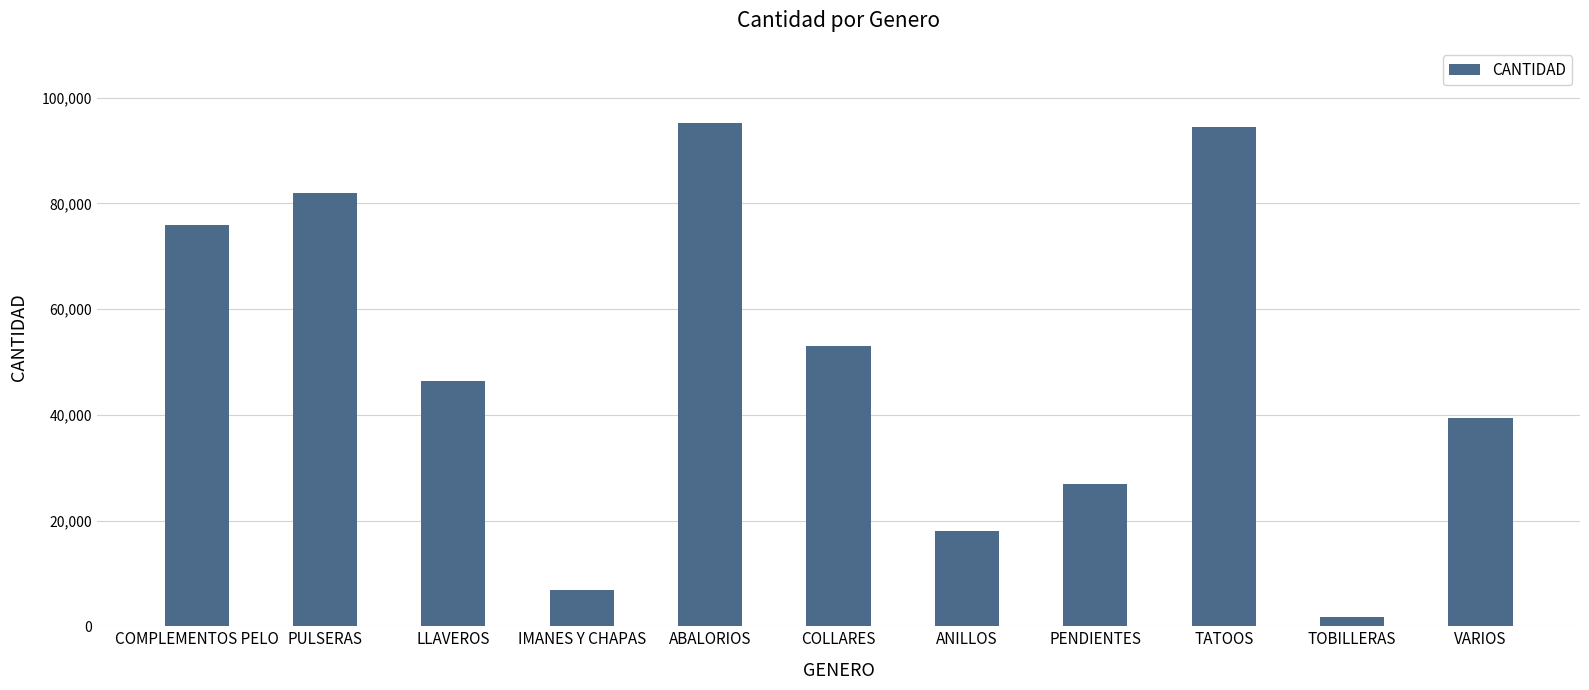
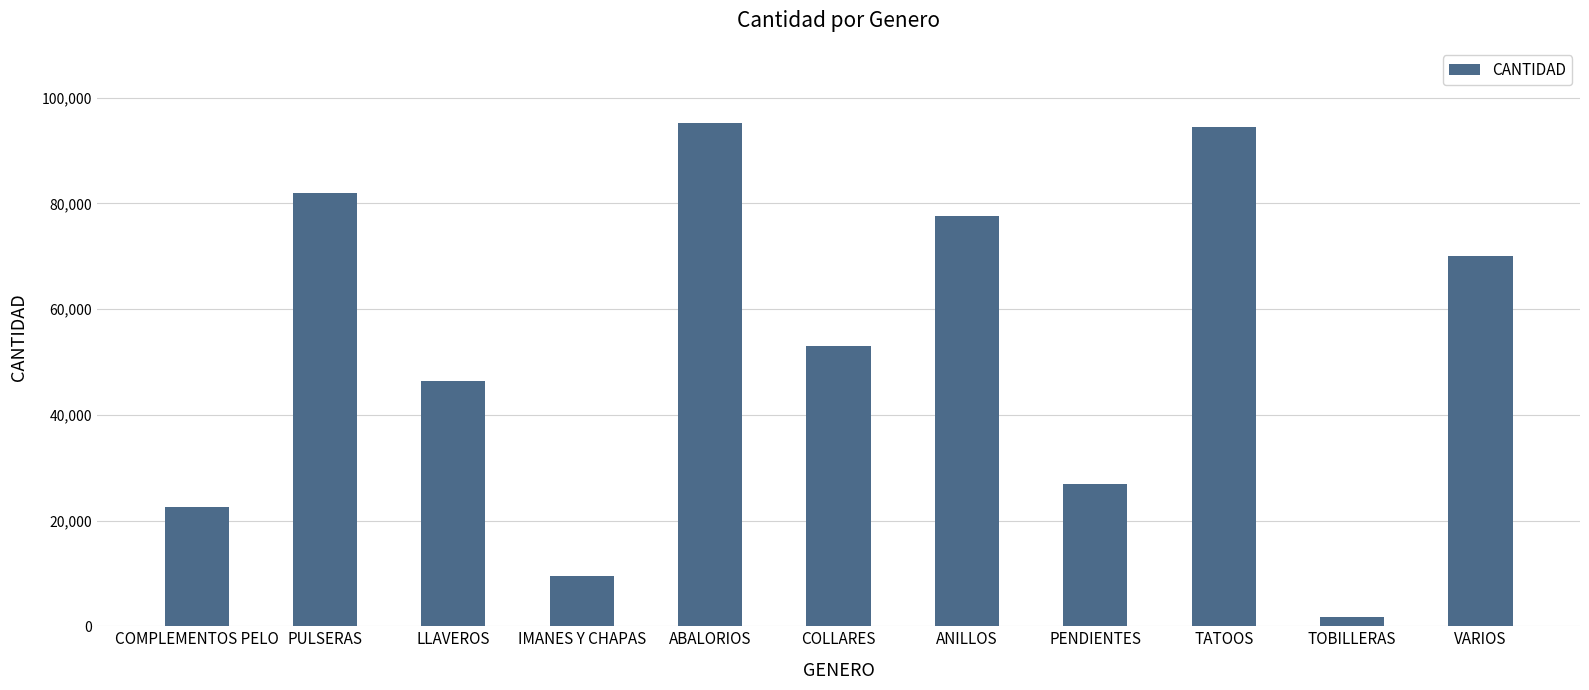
COMPLEMENTOS PELO: 76,000 -> 23,000
IMANES Y CHAPAS: 7,000 -> 10,000
ANILLOS: 18,000 -> 78,000
VARIOS: 39,000 -> 70,000
